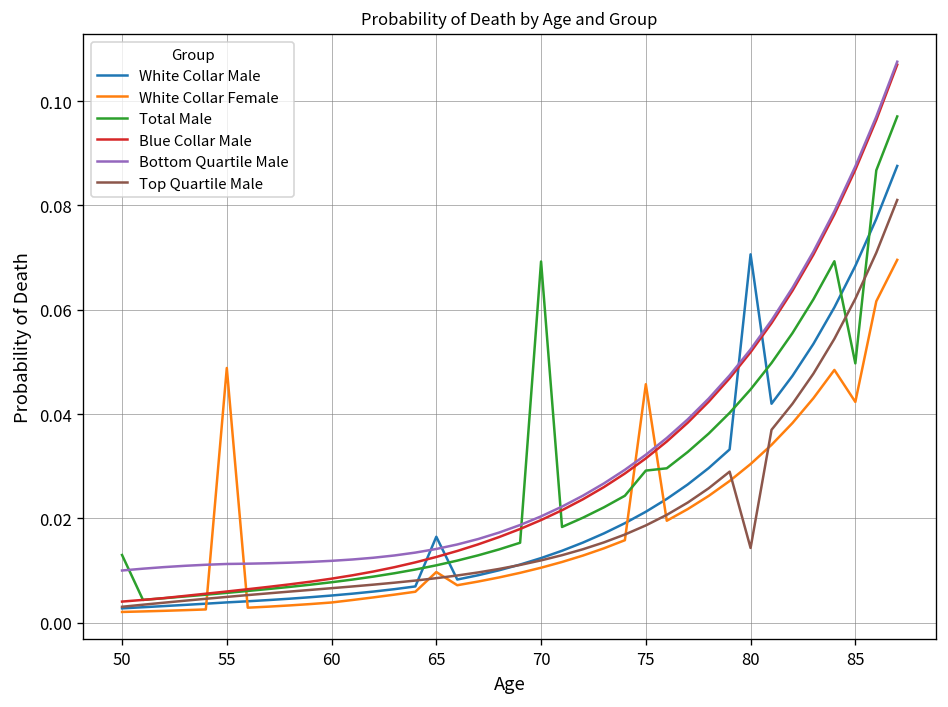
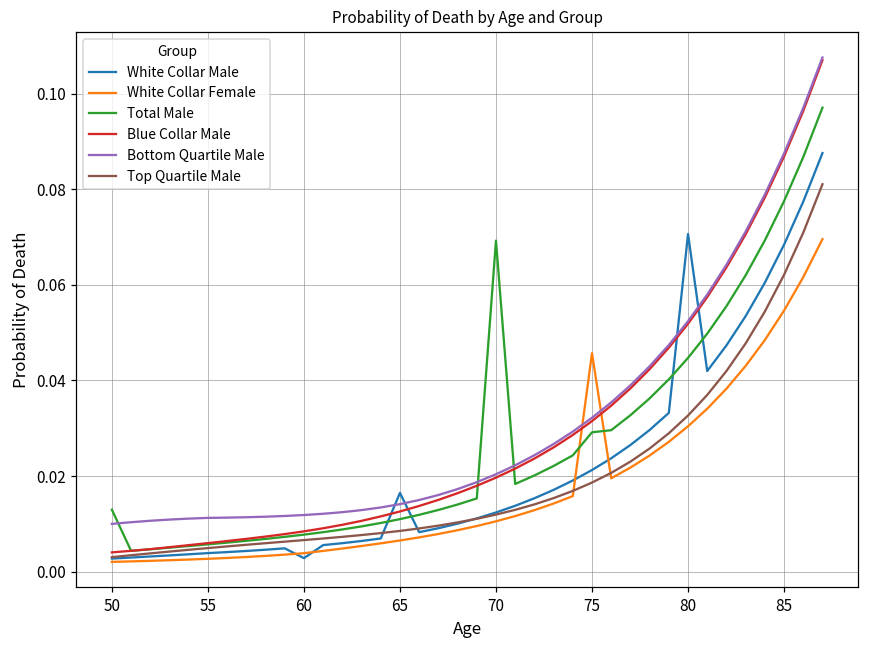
White Collar Female, 55: 0.049 -> 0.003
White Collar Male, 60: 0.005 -> 0.003
White Collar Female, 65: 0.010 -> 0.007
Top Quartile Male, 80: 0.014 -> 0.033
White Collar Female, 85: 0.042 -> 0.055
Total Male, 85: 0.050 -> 0.077
